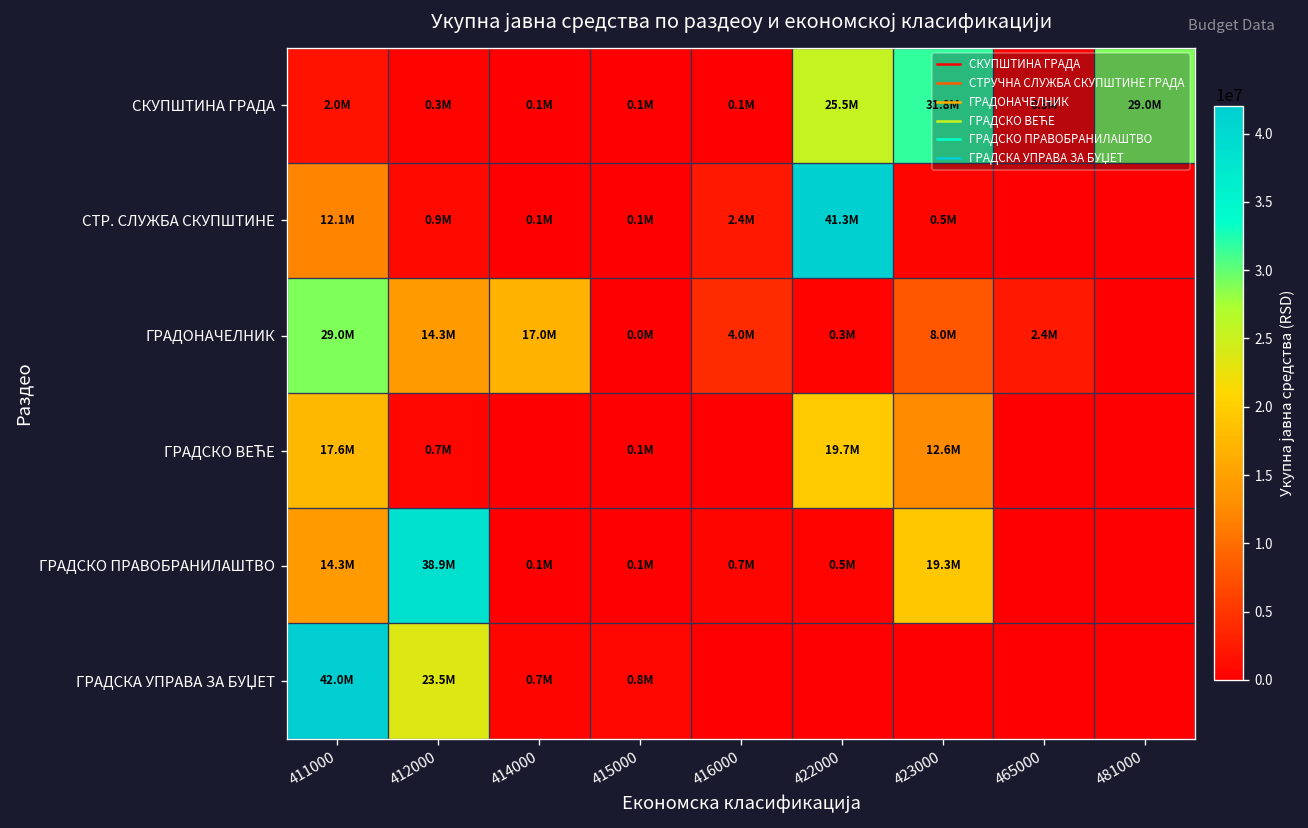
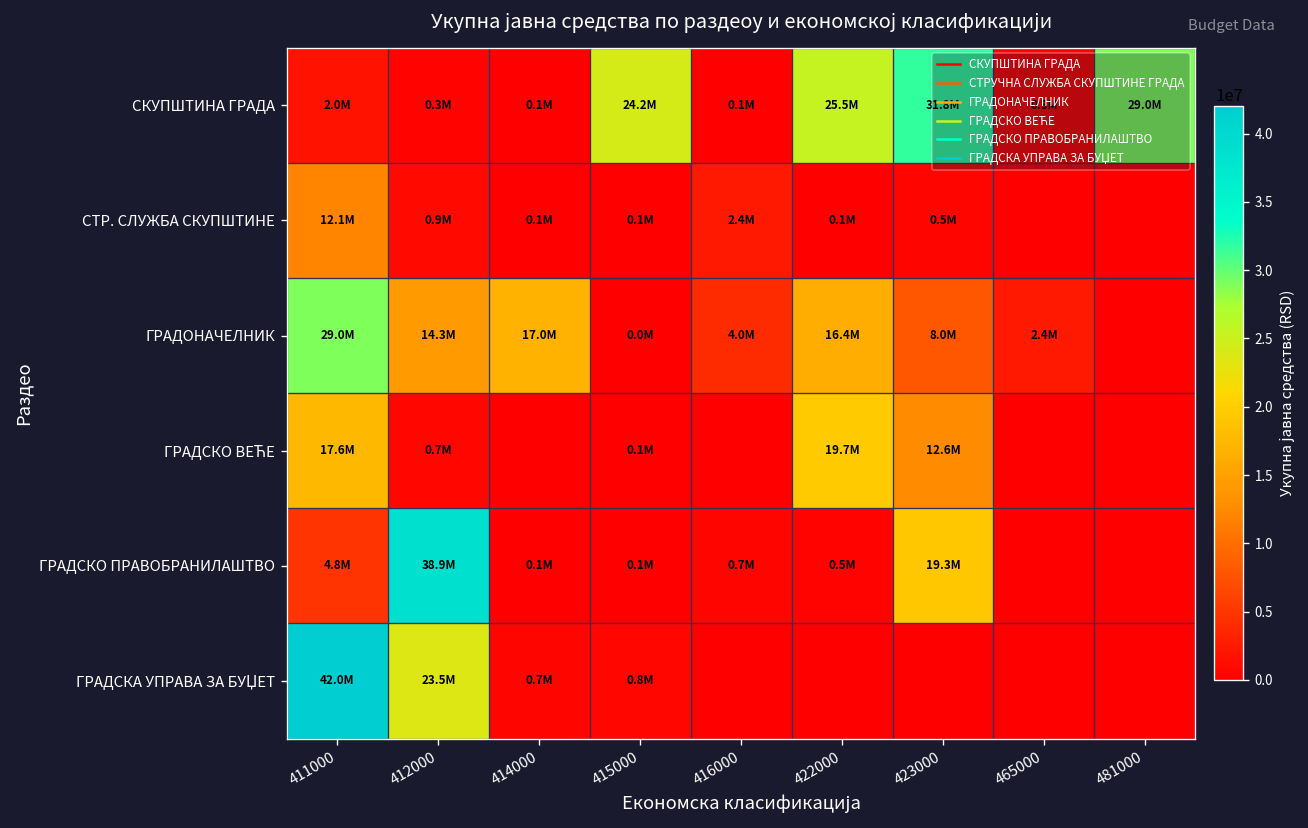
СКУПШТИНА ГРАДА, 415000: 0.1M -> 24.2M
СТР. СЛУЖБА СКУПШТИНЕ, 422000: 41.3M -> 0.1M
ГРАДОНАЧЕЛНИК, 422000: 0.3M -> 16.4M
ГРАДСКО ПРАВОБРАНИЛАШТВО, 411000: 14.3M -> 4.8M
